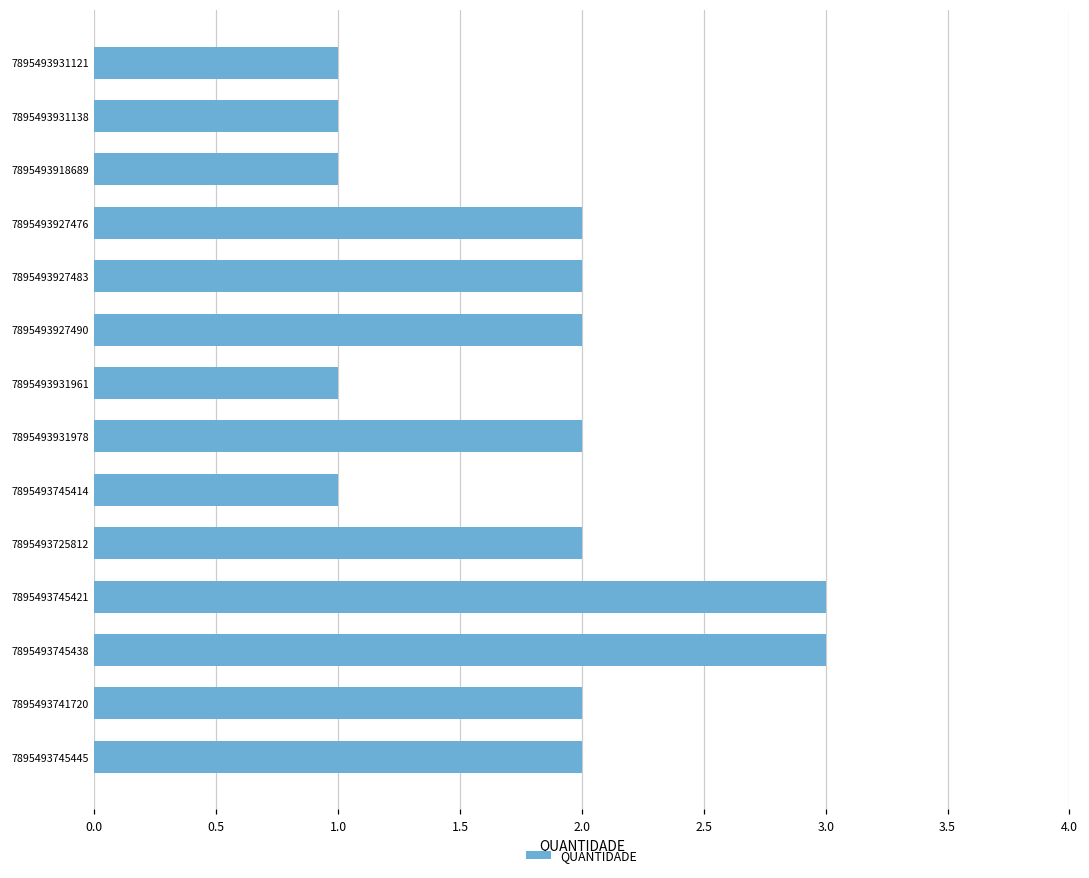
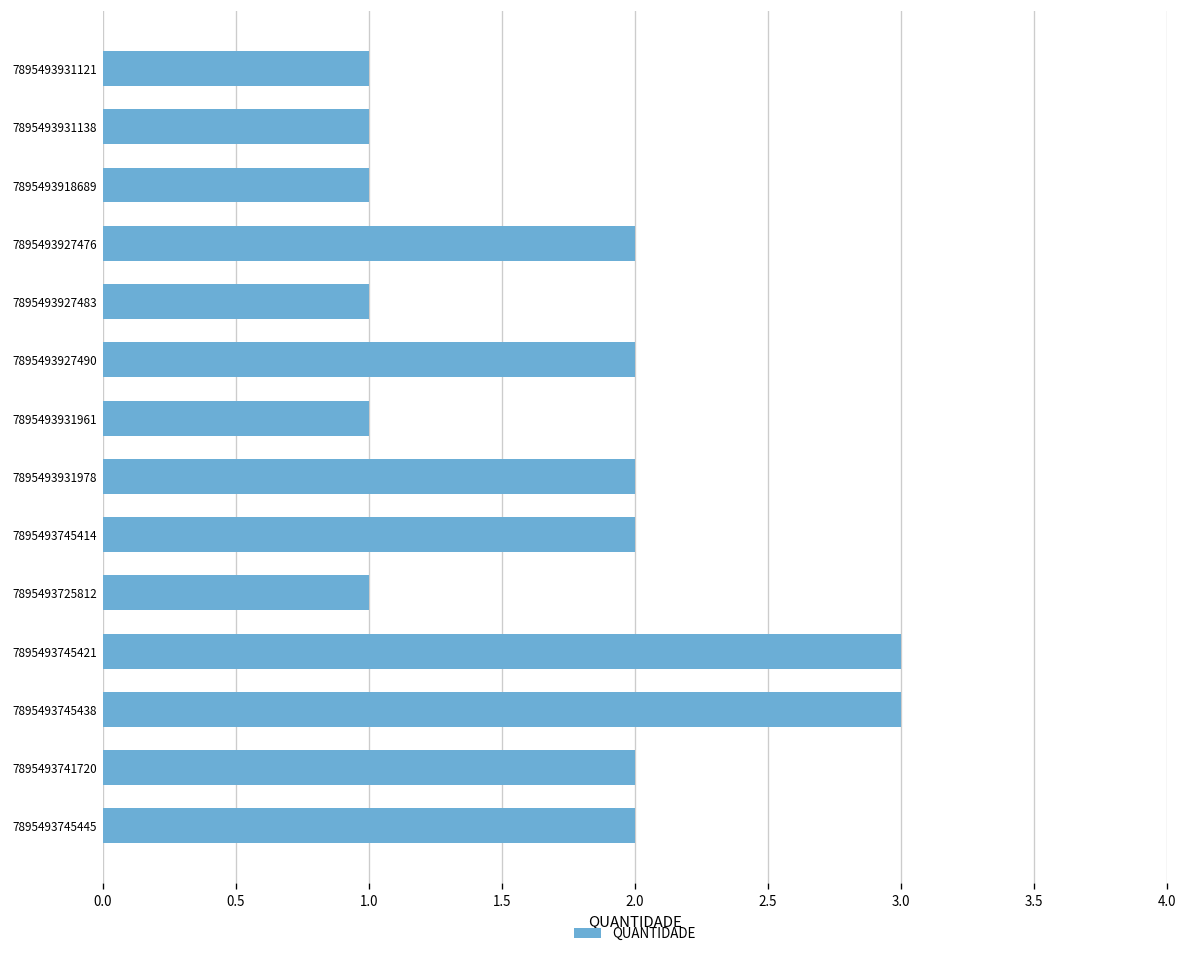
7895493927483: 2 -> 1
7895493745414: 1 -> 2
7895493725812: 2 -> 1
